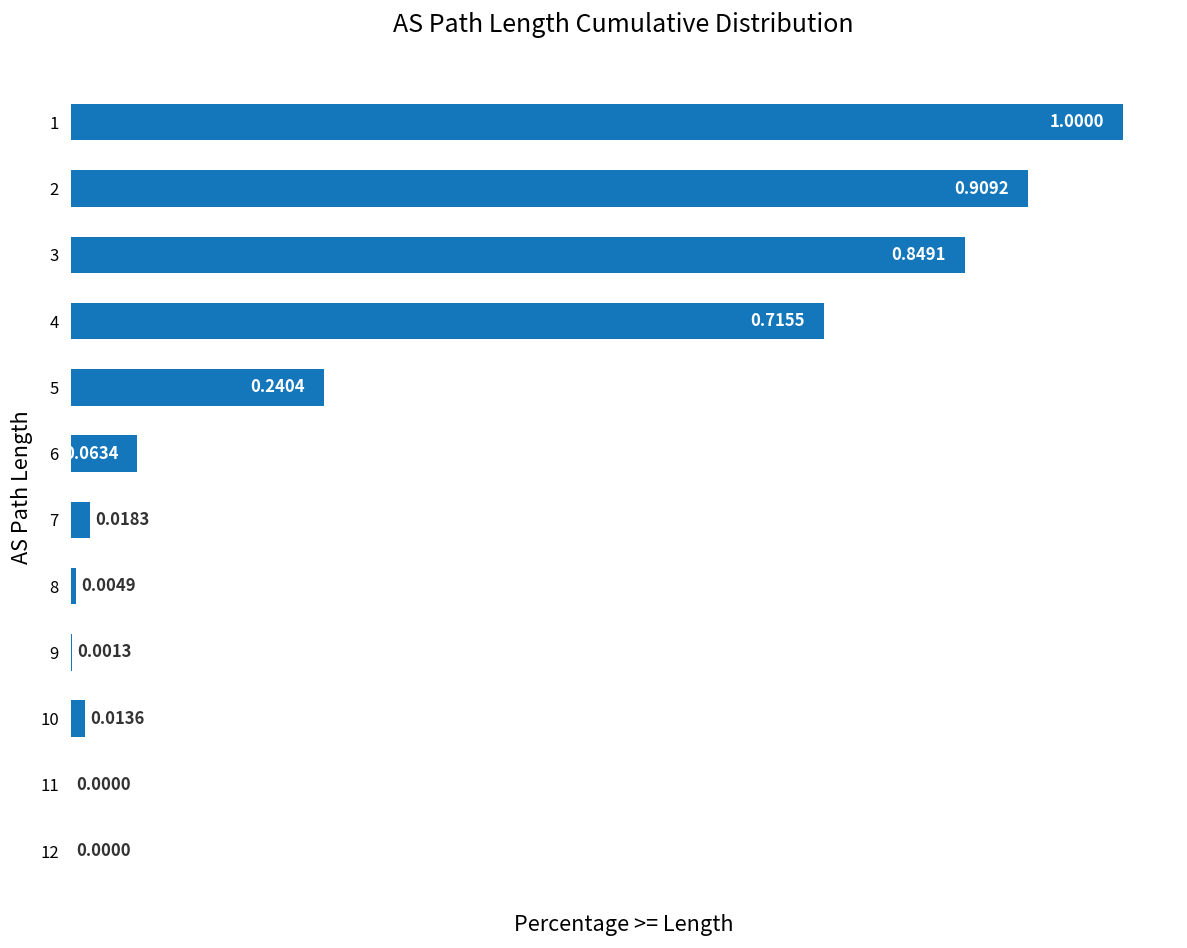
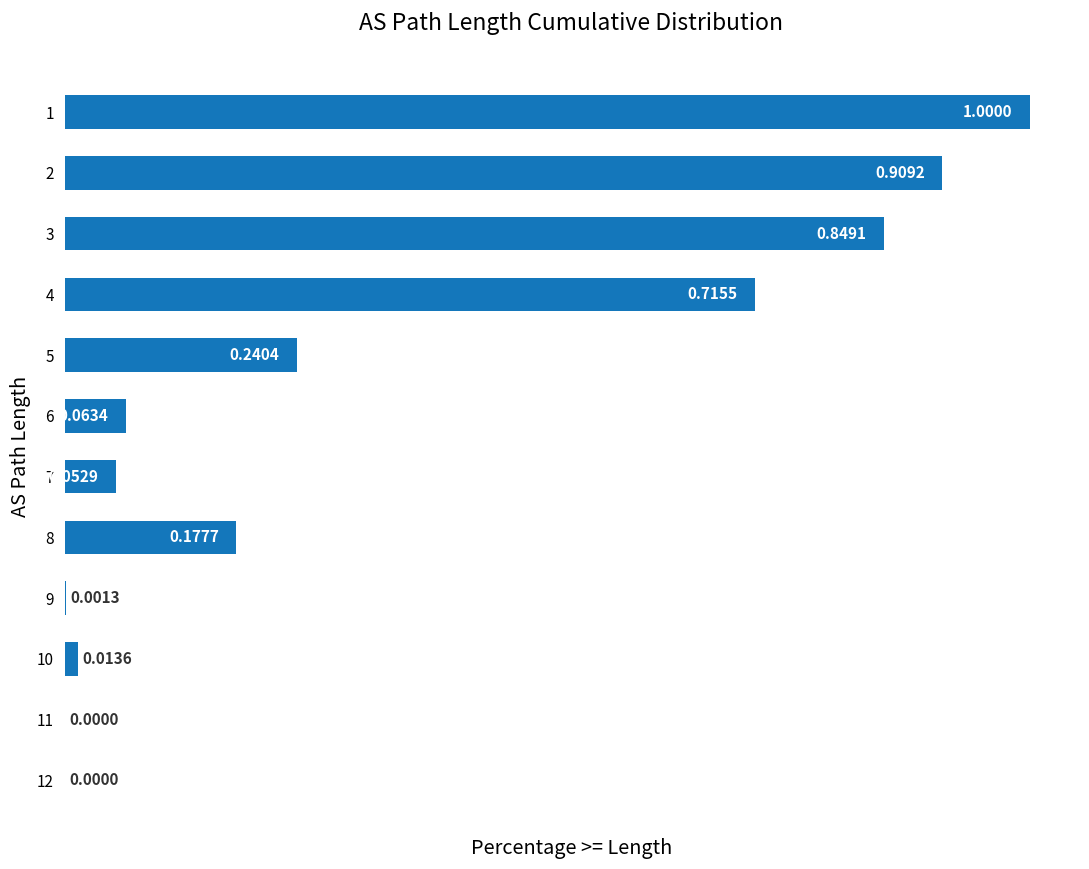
7: 0.0183 -> 0.0529
8: 0.0049 -> 0.1777
